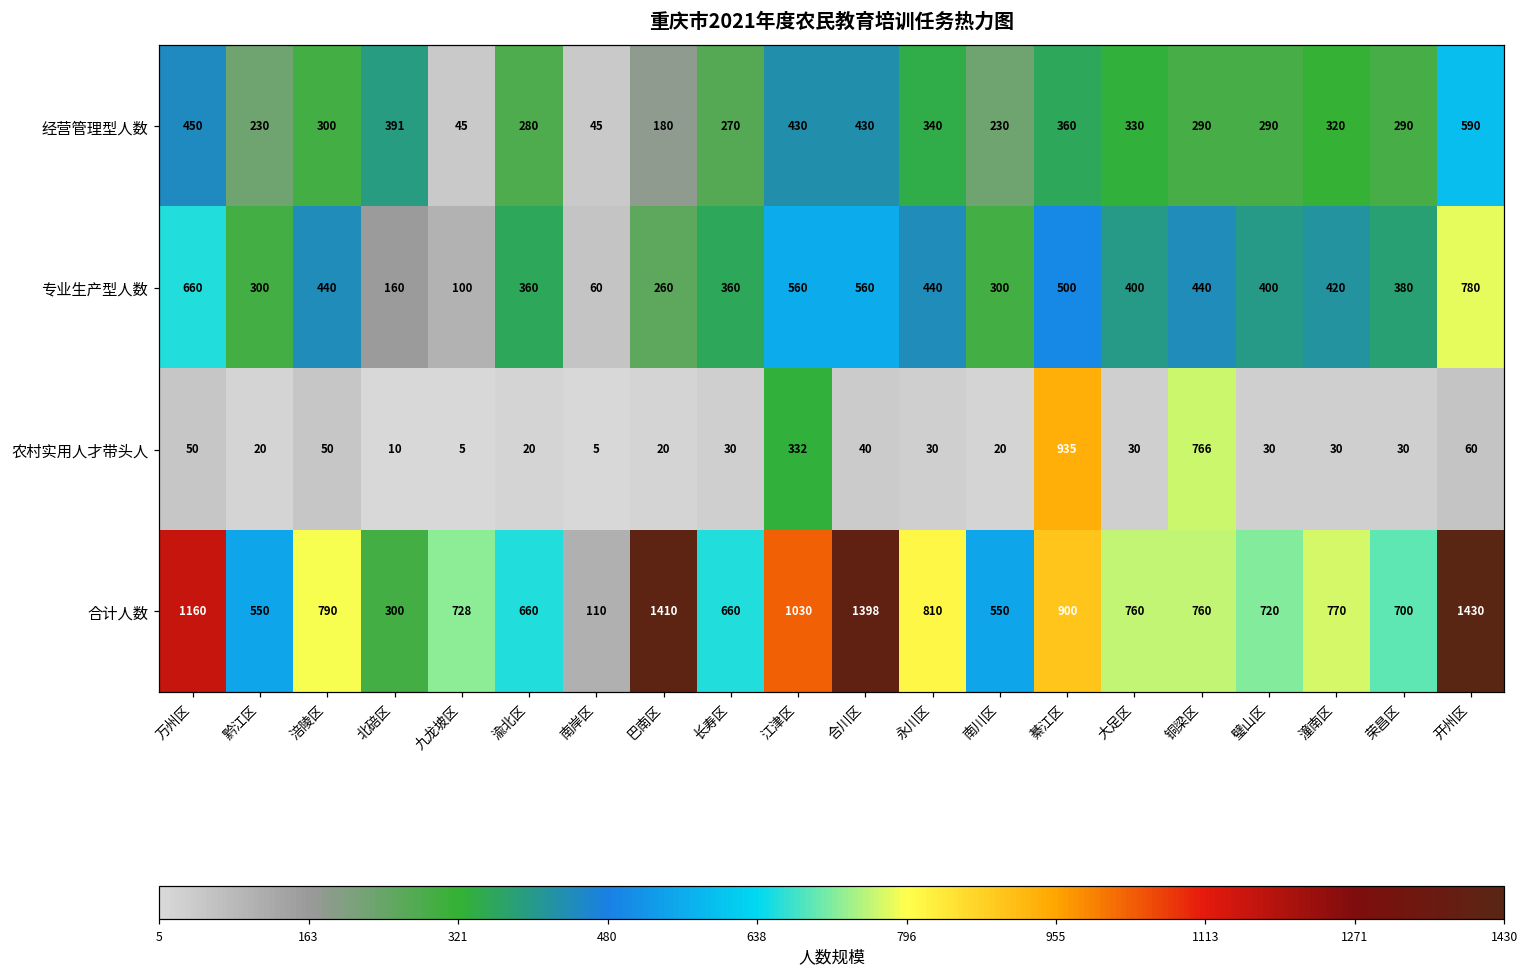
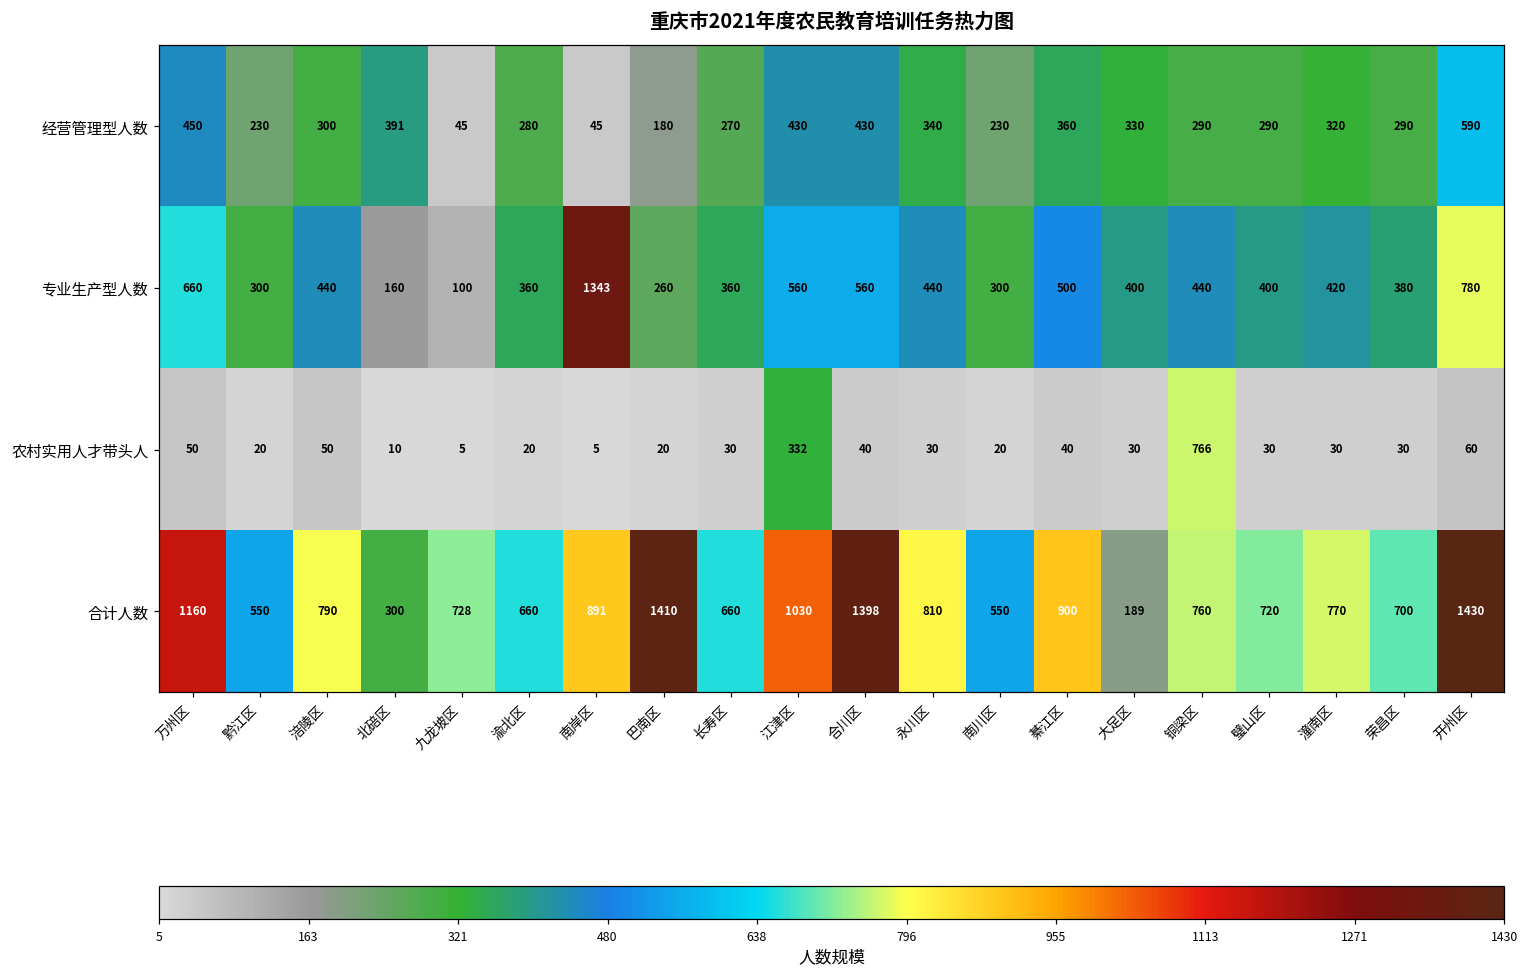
专业生产型人数, 南岸区: 60 -> 1343
农村实用人才带头人, 綦江区: 935 -> 40
合计人数, 南岸区: 110 -> 891
合计人数, 大足区: 760 -> 189
